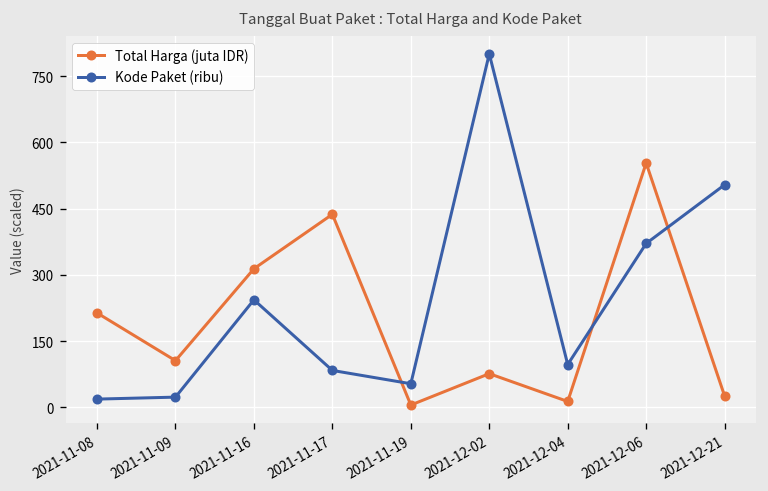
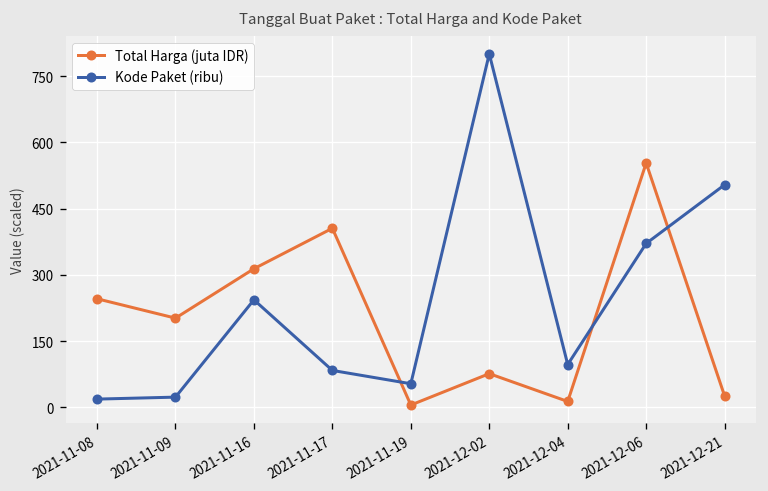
Total Harga (juta IDR), 2021-11-08: 210 -> 250
Total Harga (juta IDR), 2021-11-09: 110 -> 200
Total Harga (juta IDR), 2021-11-17: 440 -> 410
